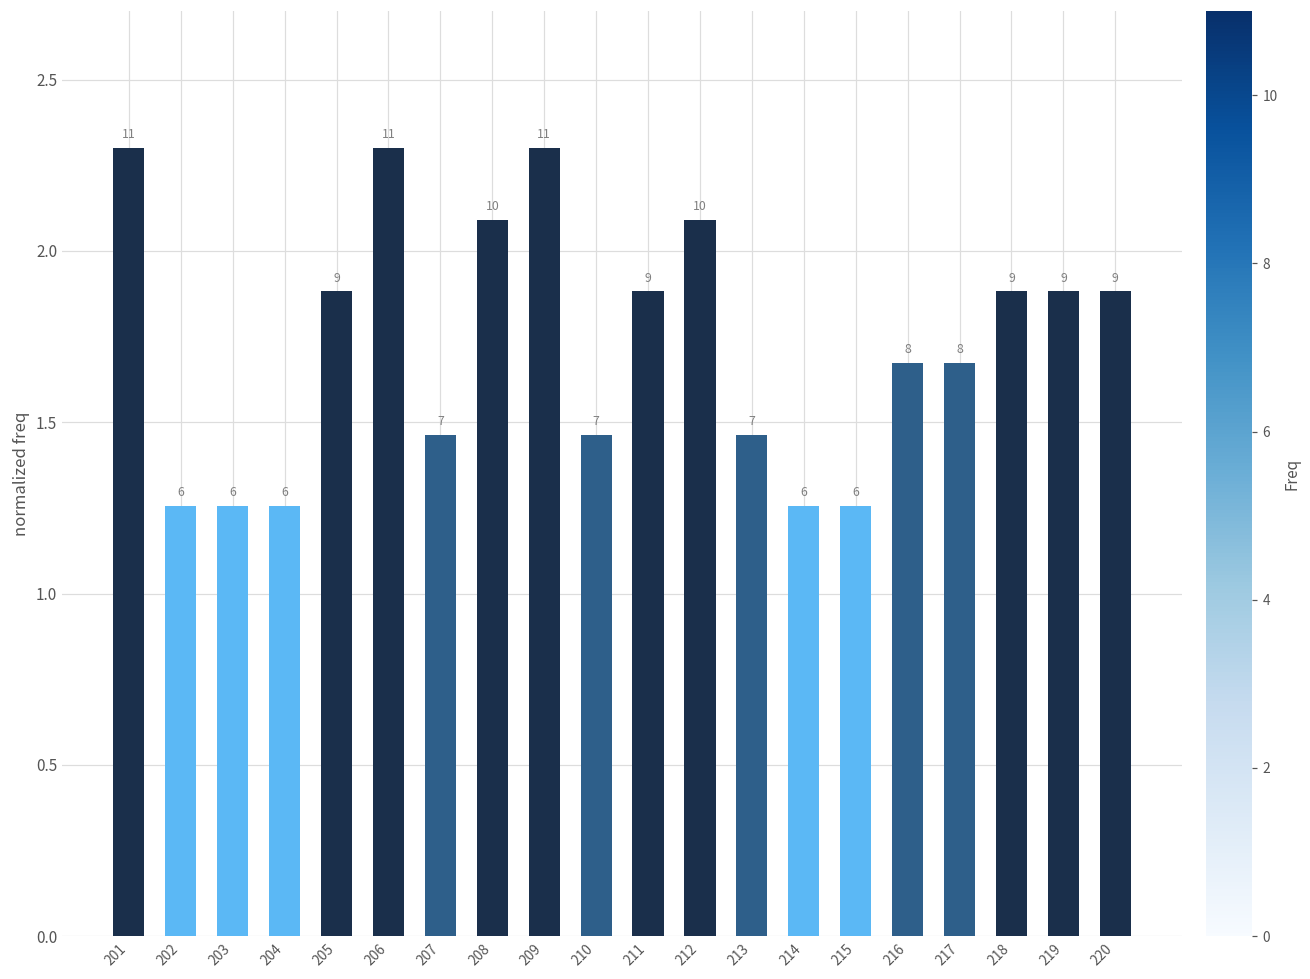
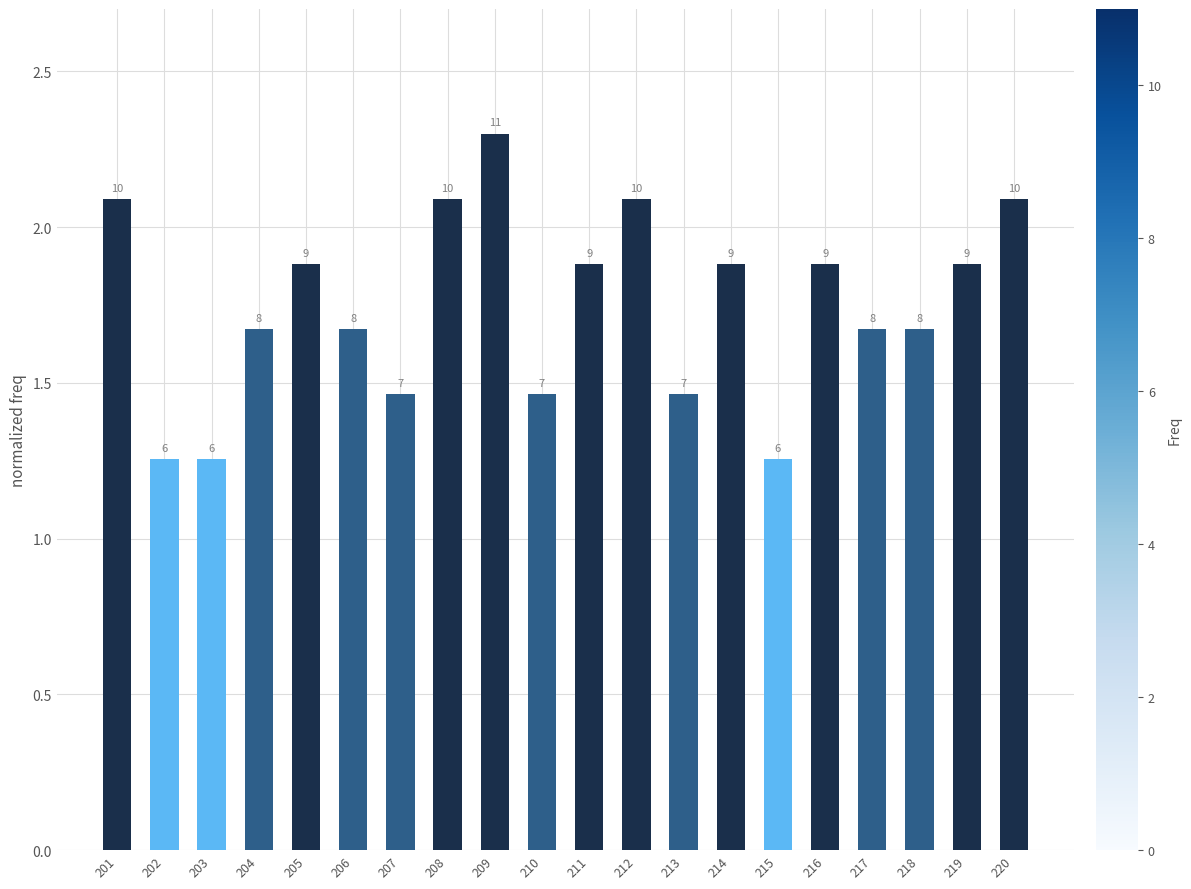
201: 11 -> 10
204: 6 -> 8
206: 11 -> 8
214: 6 -> 9
216: 8 -> 9
218: 9 -> 8
220: 9 -> 10
